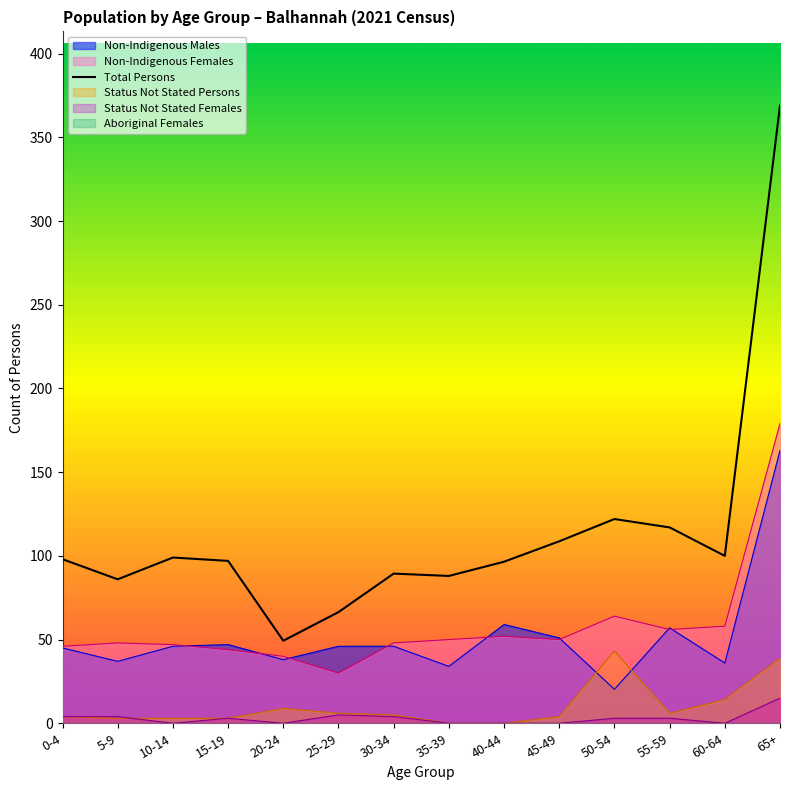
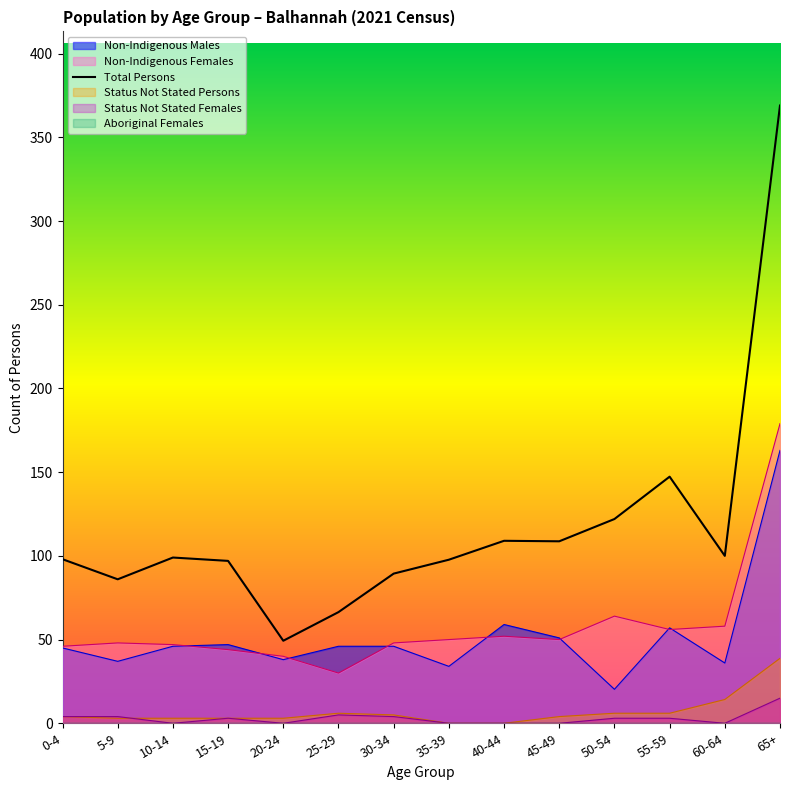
Status Not Stated Persons, 20-24: 9 -> 3
Total Persons, 35-39: 88 -> 98
Total Persons, 40-44: 97 -> 109
Status Not Stated Persons, 50-54: 43 -> 6
Total Persons, 55-59: 117 -> 147
